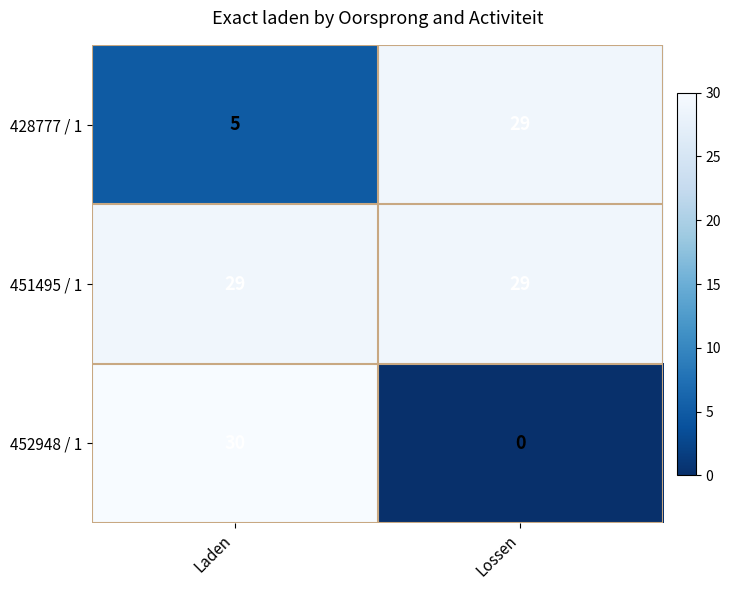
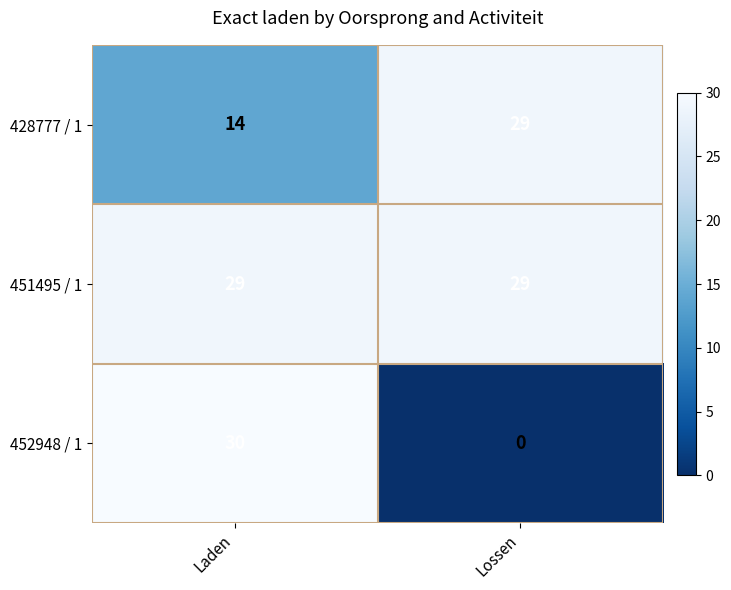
428777 / 1, Laden: 5 -> 14
